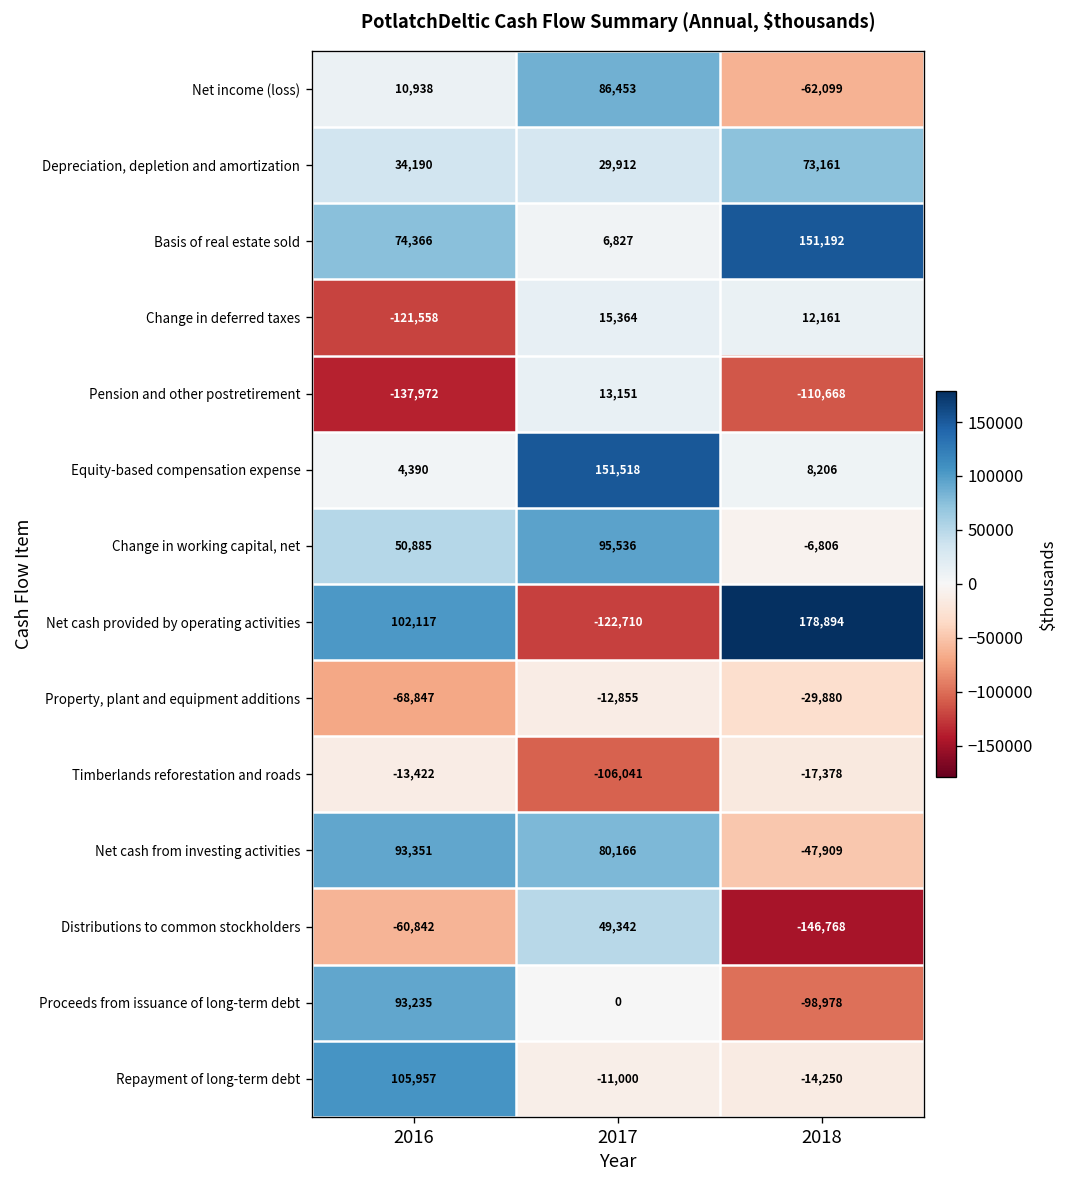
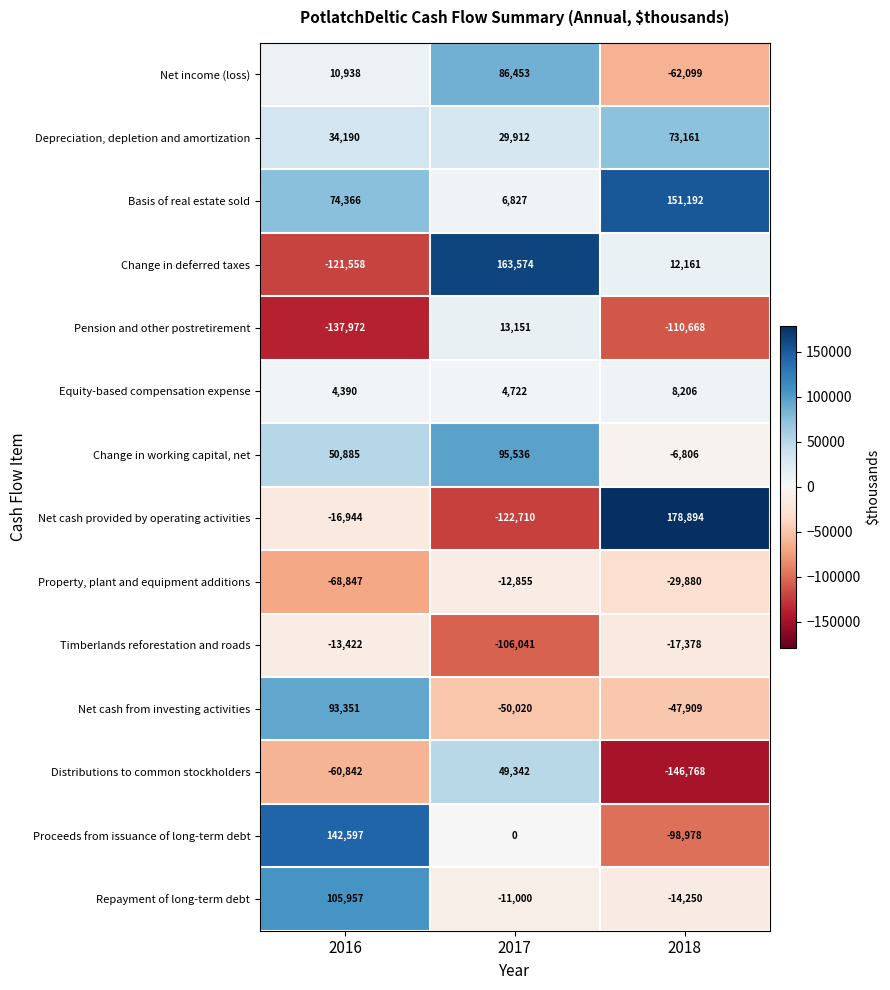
Change in deferred taxes, 2017: 15,364 -> 163,574
Equity-based compensation expense, 2017: 151,518 -> 4,722
Net cash provided by operating activities, 2016: 102,117 -> -16,944
Net cash from investing activities, 2017: 80,166 -> -50,020
Proceeds from issuance of long-term debt, 2016: 93,235 -> 142,597
